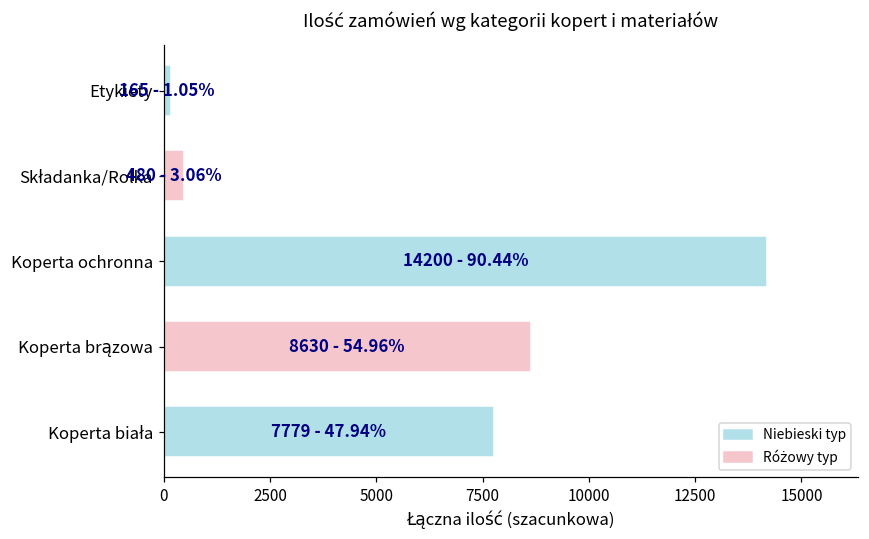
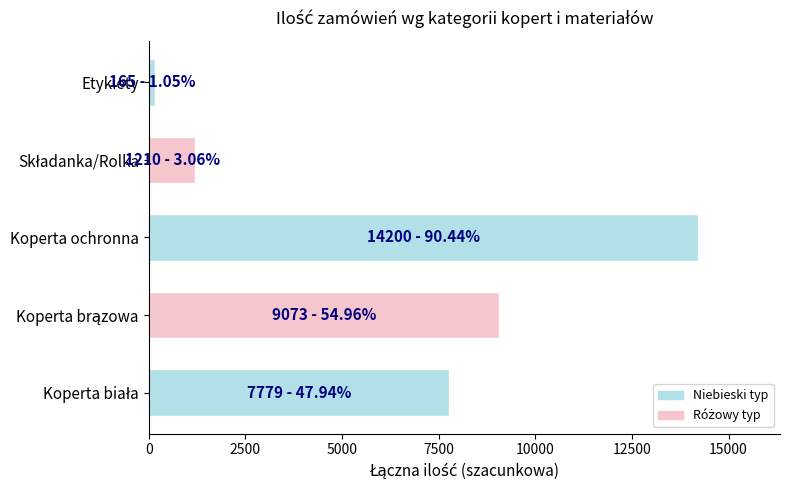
Składanka/Rolka: 480 -> 1210
Koperta brązowa: 8630 -> 9073
